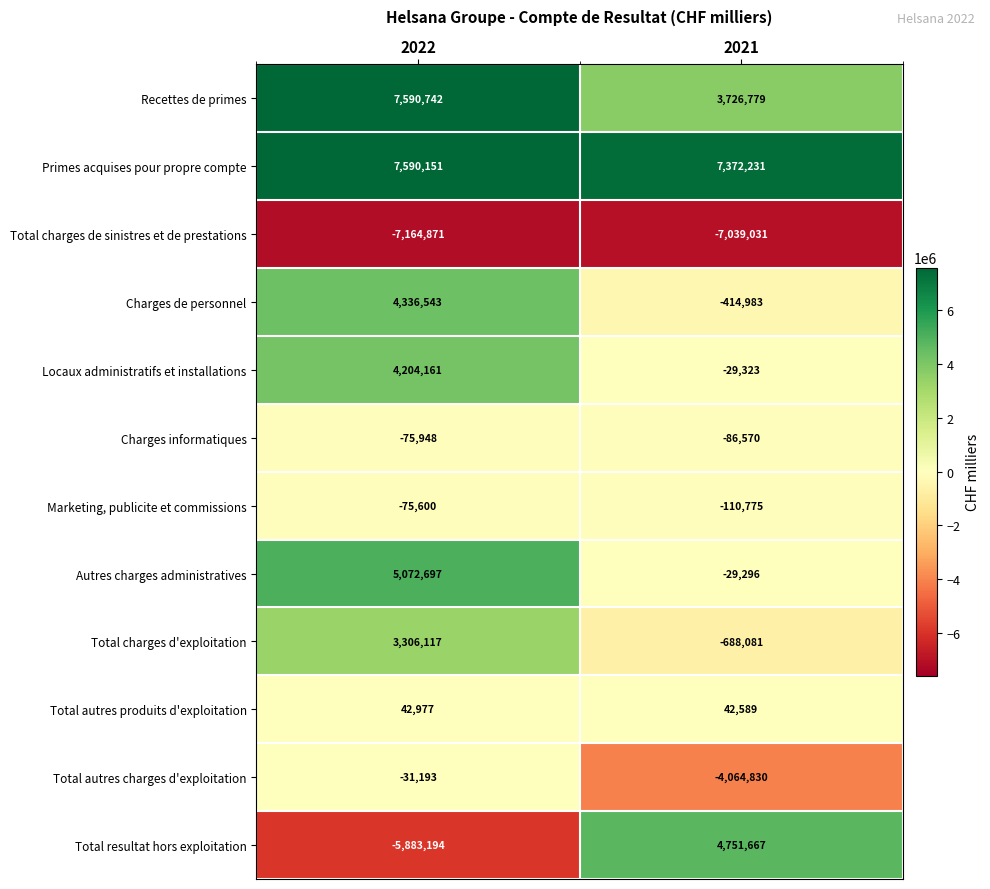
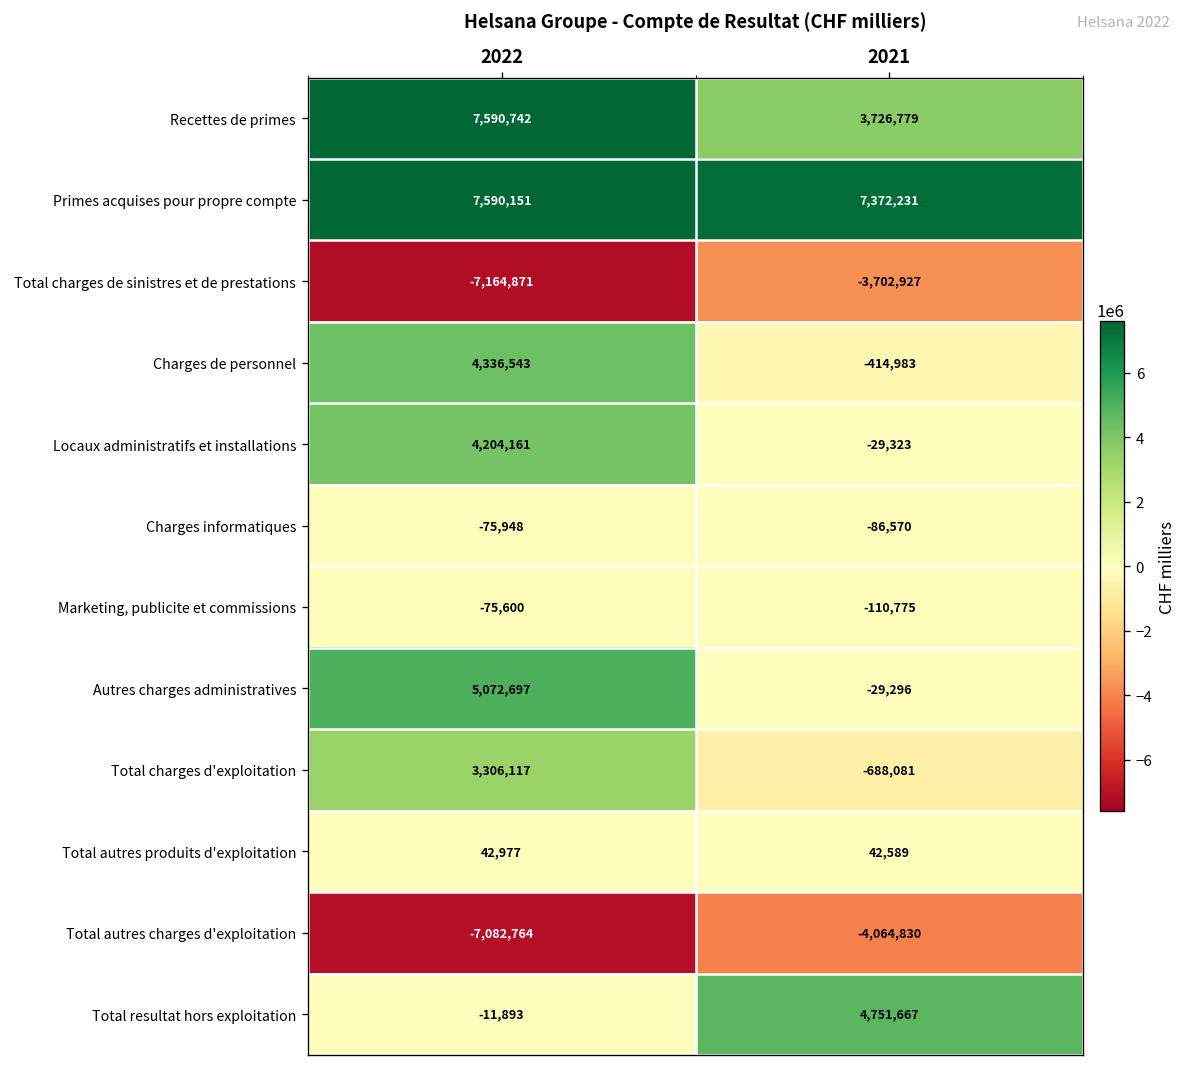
Total charges de sinistres et de prestations, 2021: -7,039,031 -> -3,702,927
Total autres charges d'exploitation, 2022: -31,193 -> -7,082,764
Total resultat hors exploitation, 2022: -5,883,194 -> -11,893
